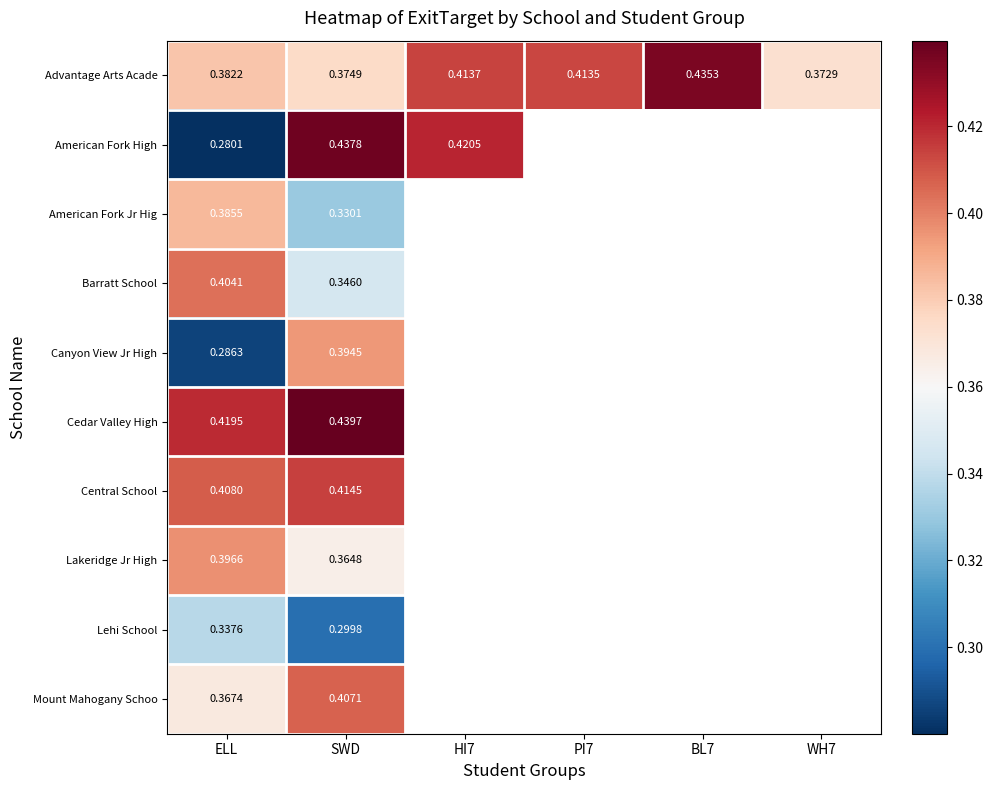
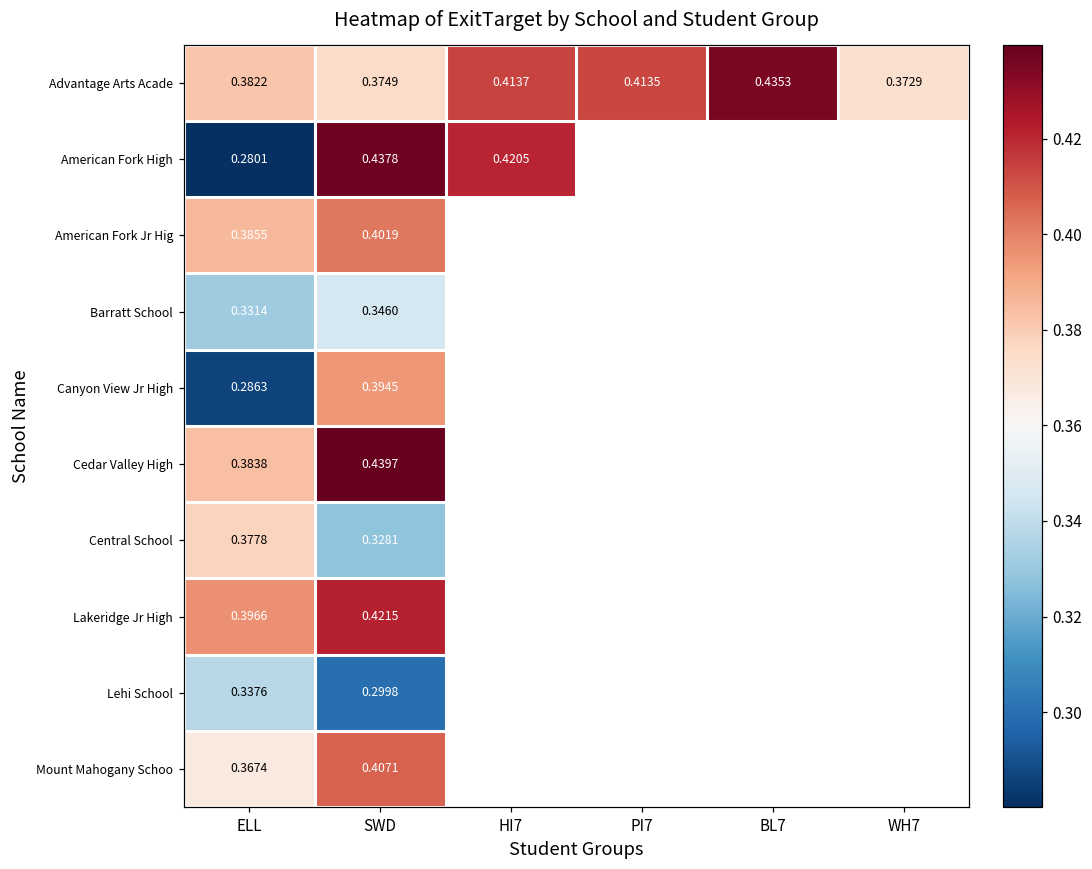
American Fork Jr Hig, SWD: 0.3301 -> 0.4019
Barratt School, ELL: 0.4041 -> 0.3314
Cedar Valley High, ELL: 0.4195 -> 0.3838
Central School, ELL: 0.4080 -> 0.3778
Central School, SWD: 0.4145 -> 0.3281
Lakeridge Jr High, SWD: 0.3648 -> 0.4215
